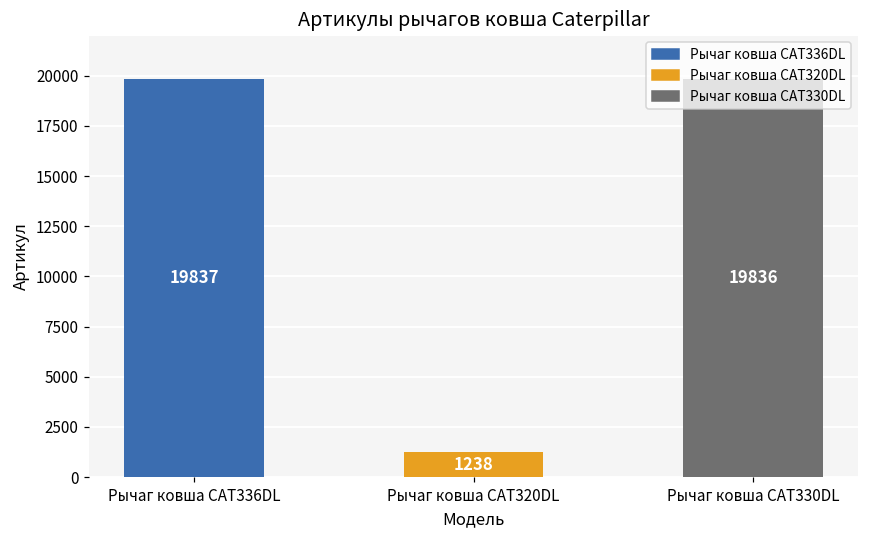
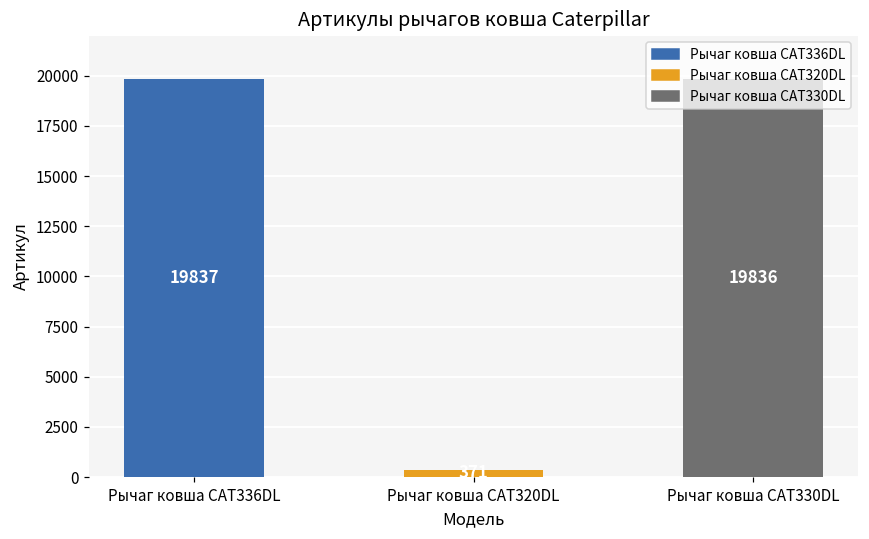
Рычаг ковша CAT320DL: 1200 -> 400
